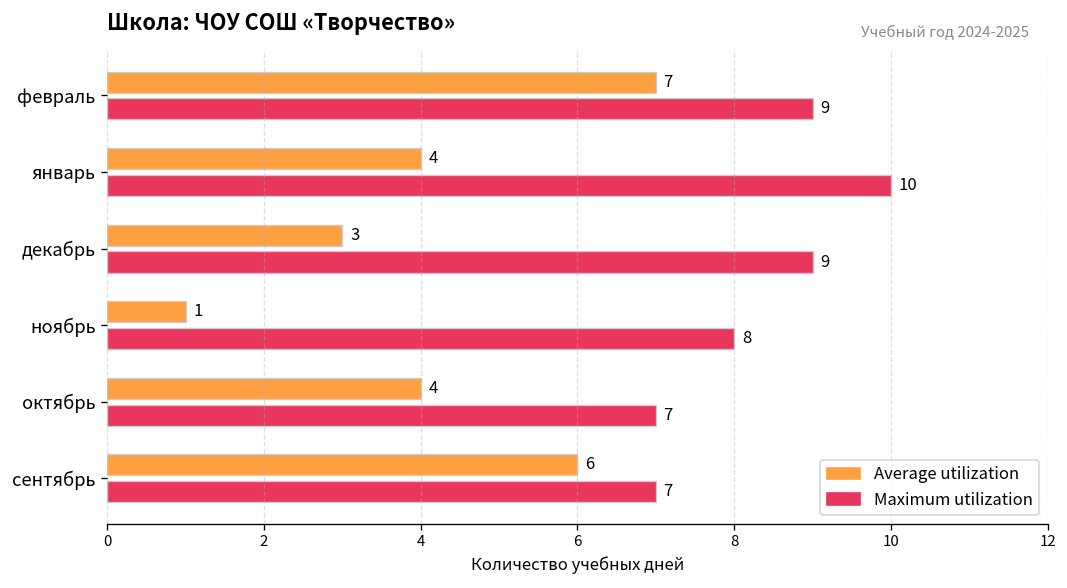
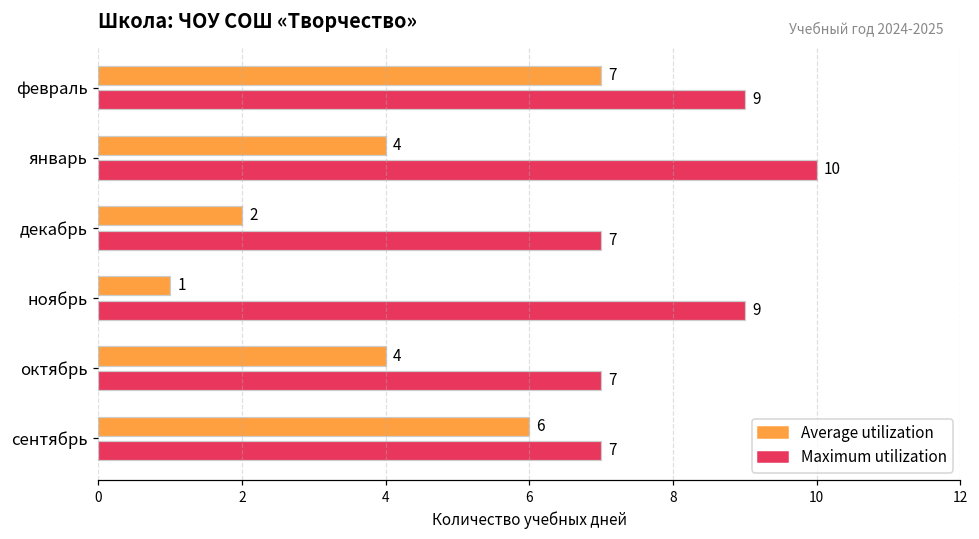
Average utilization, декабрь: 3 -> 2
Maximum utilization, декабрь: 9 -> 7
Maximum utilization, ноябрь: 8 -> 9
